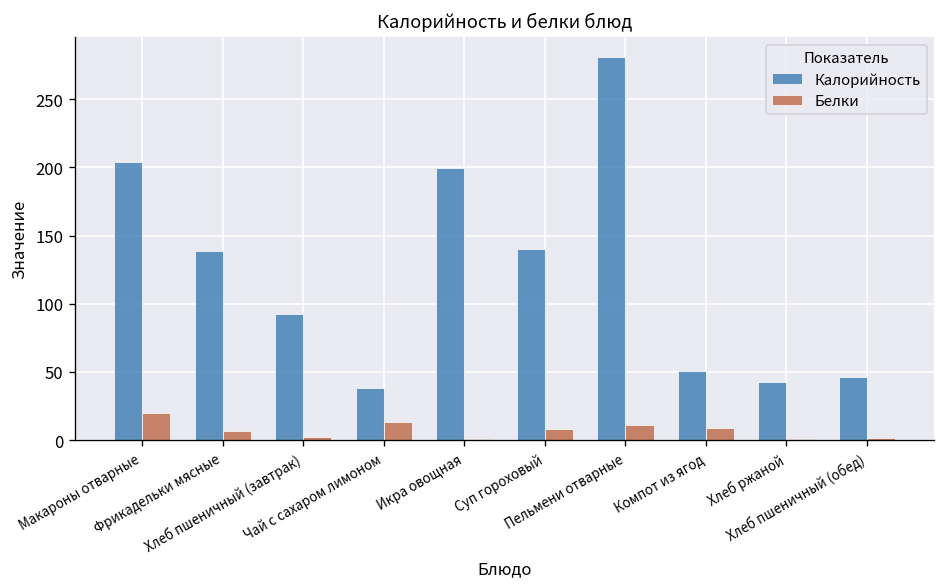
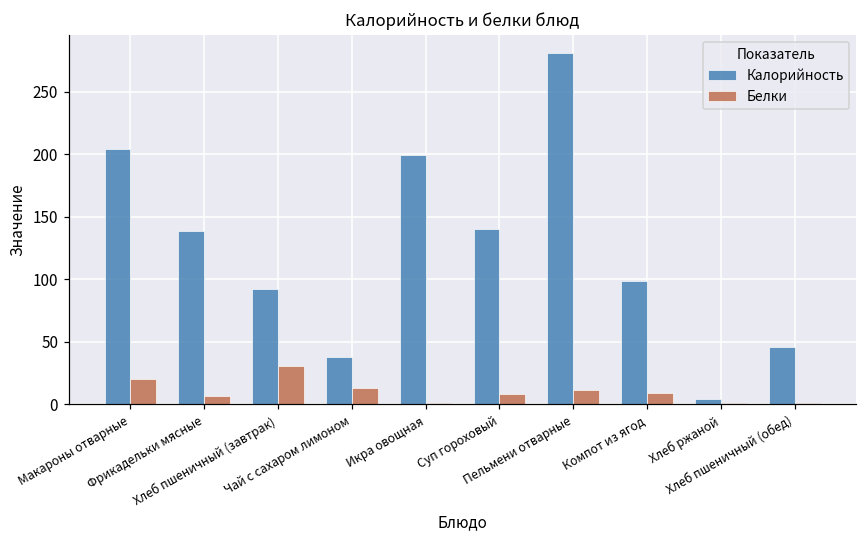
Белки, Хлеб пшеничный (завтрак): 2 -> 31
Калорийность, Компот из ягод: 51 -> 99
Калорийность, Хлеб ржаной: 42 -> 4
